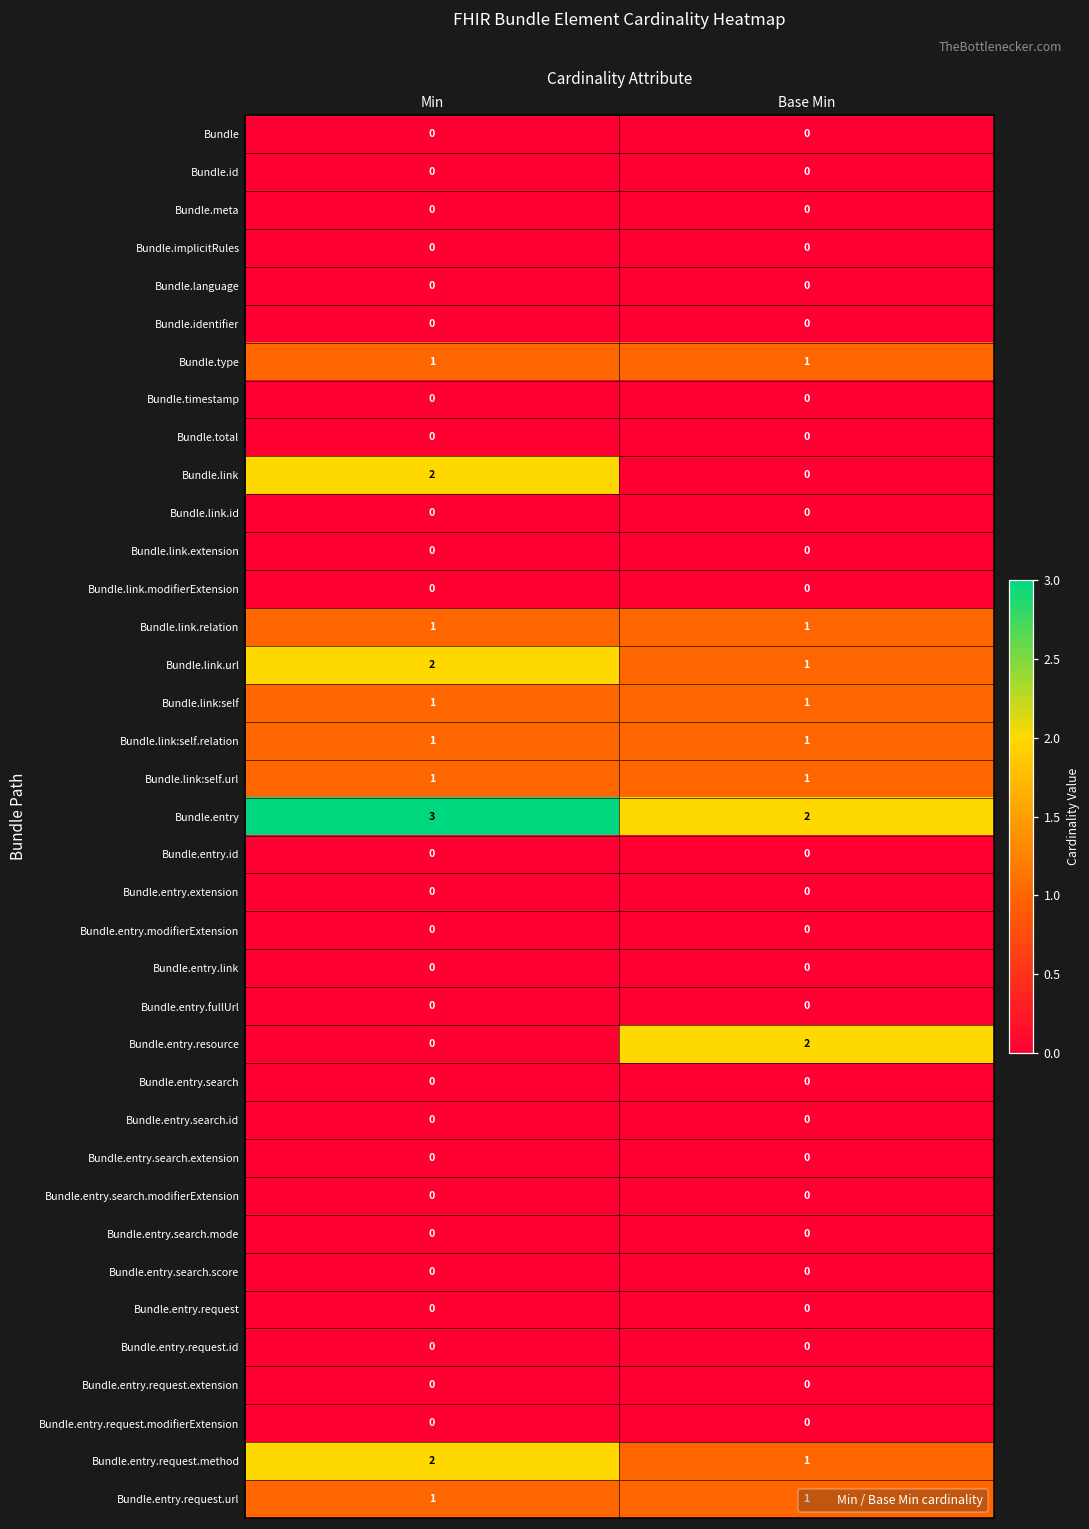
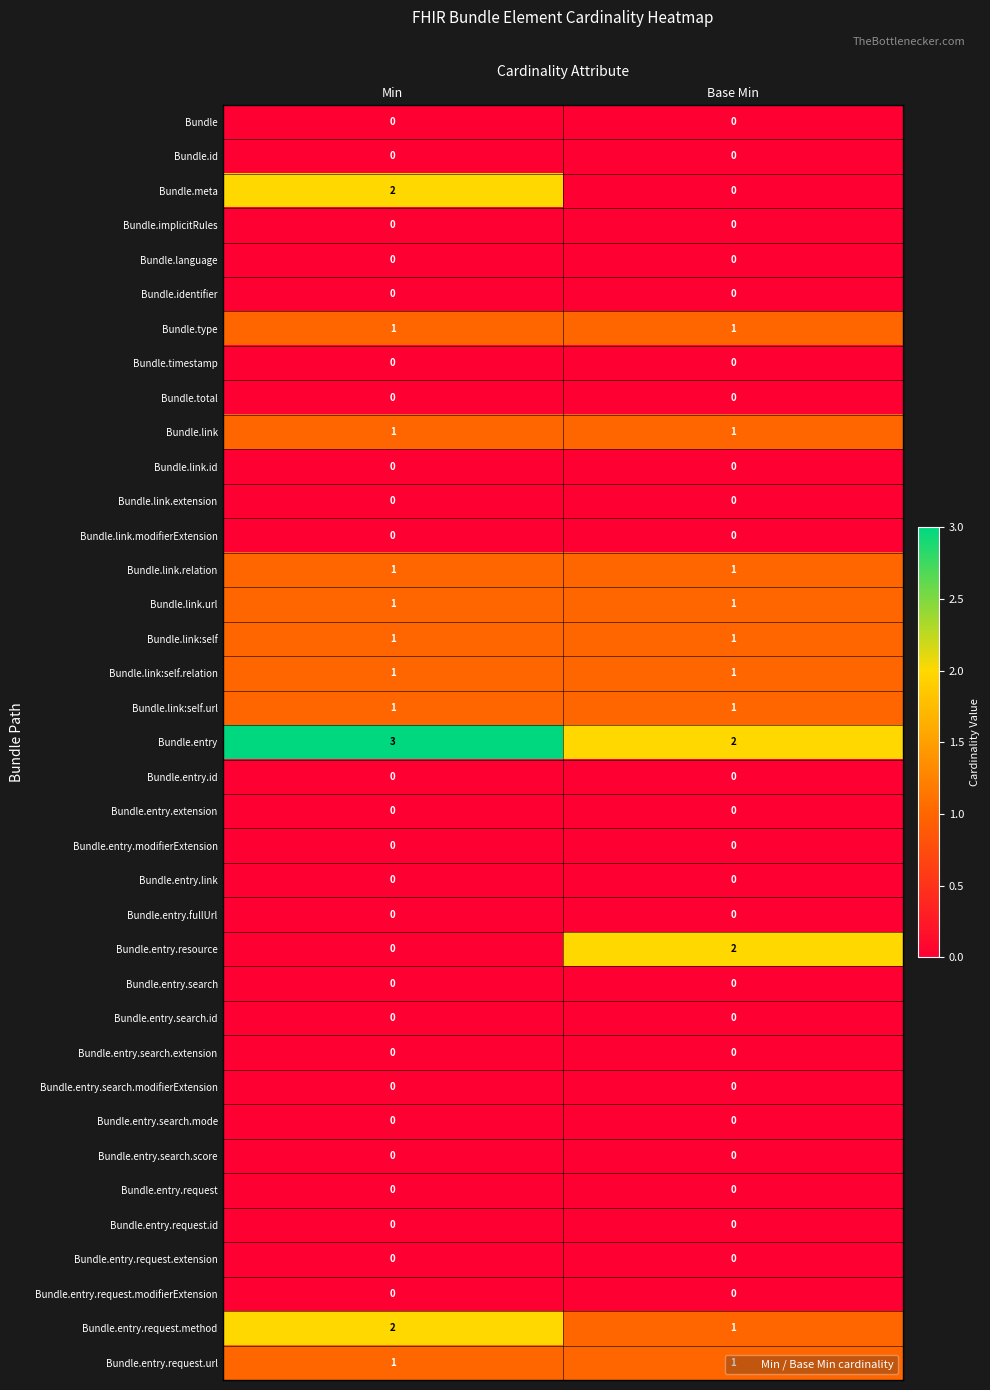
Bundle.meta, Min: 0 -> 2
Bundle.link, Min: 2 -> 1
Bundle.link, Base Min: 0 -> 1
Bundle.link.url, Min: 2 -> 1
